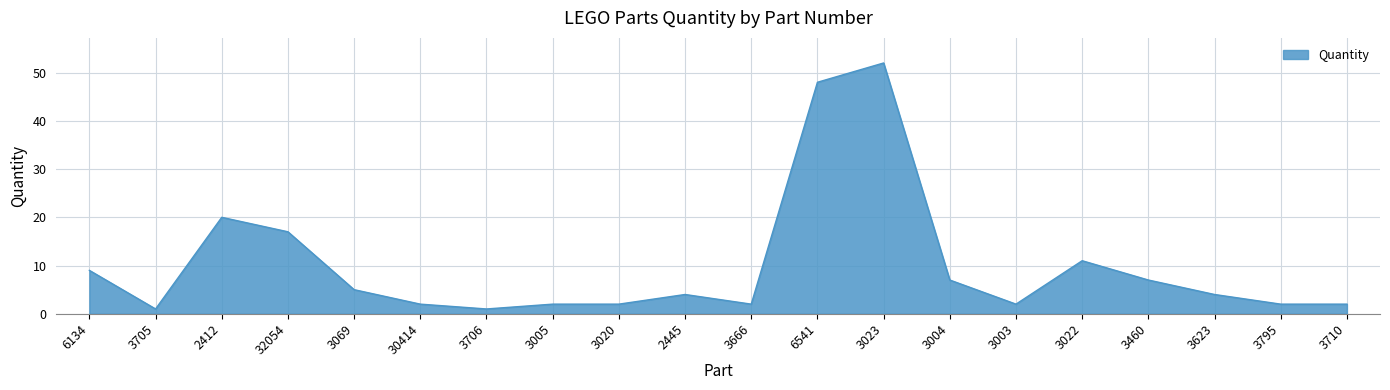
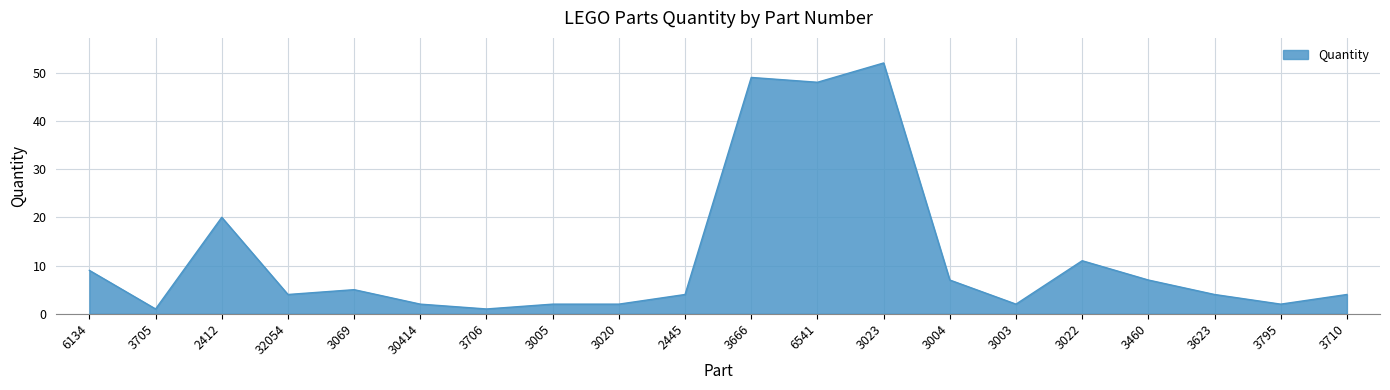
32054: 17 -> 4
3666: 2 -> 49
3710: 2 -> 4
